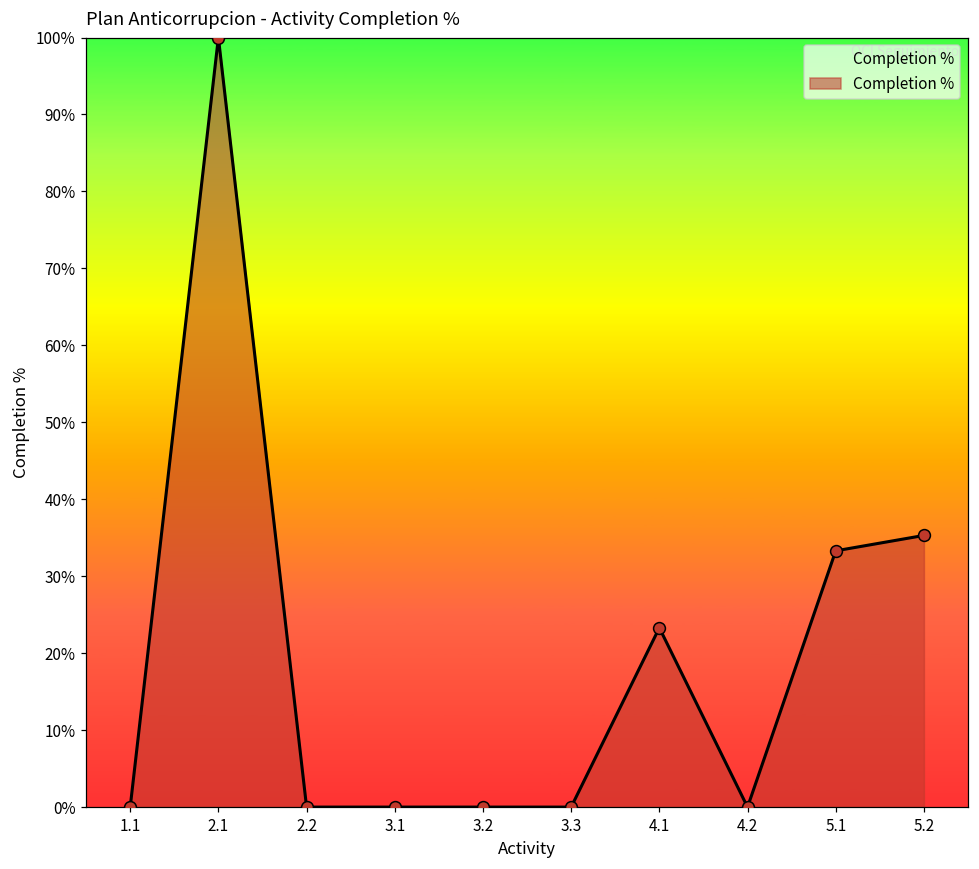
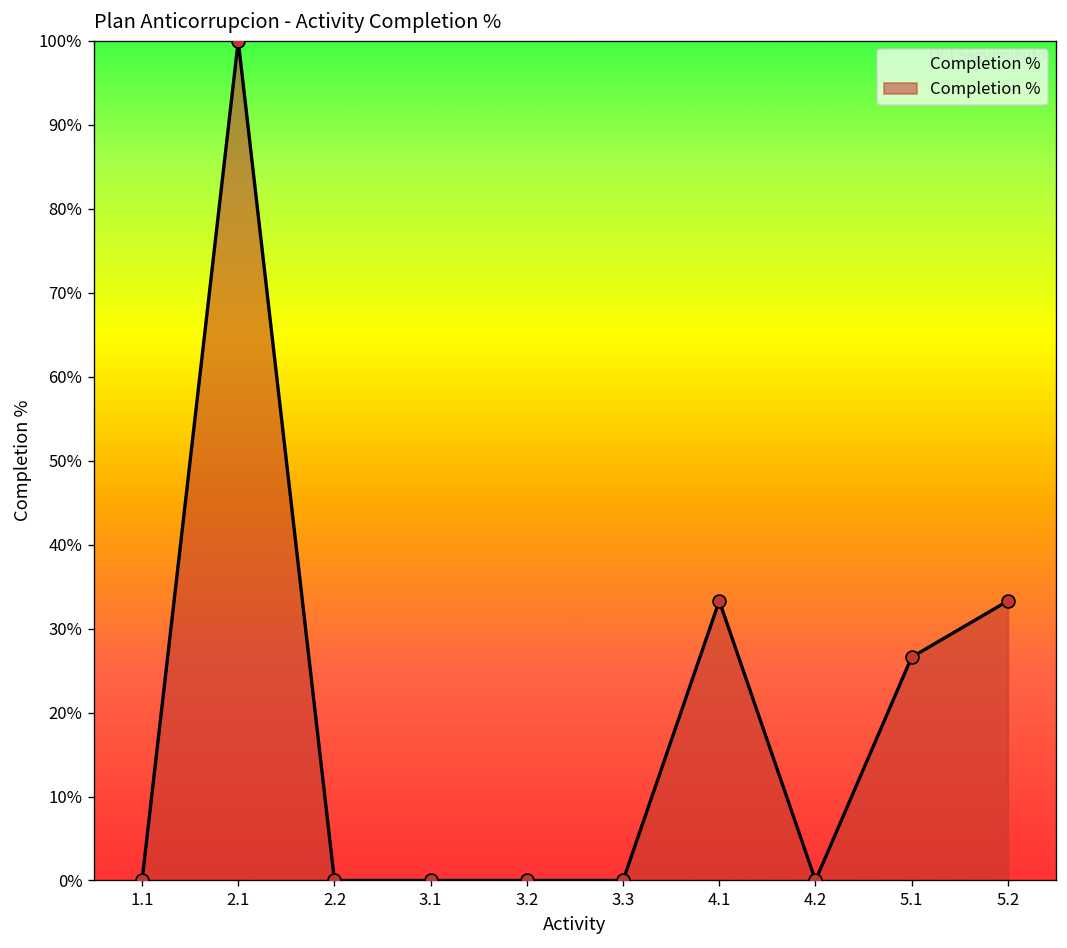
4.1: 23% -> 33%
5.1: 33% -> 27%
5.2: 35% -> 33%
